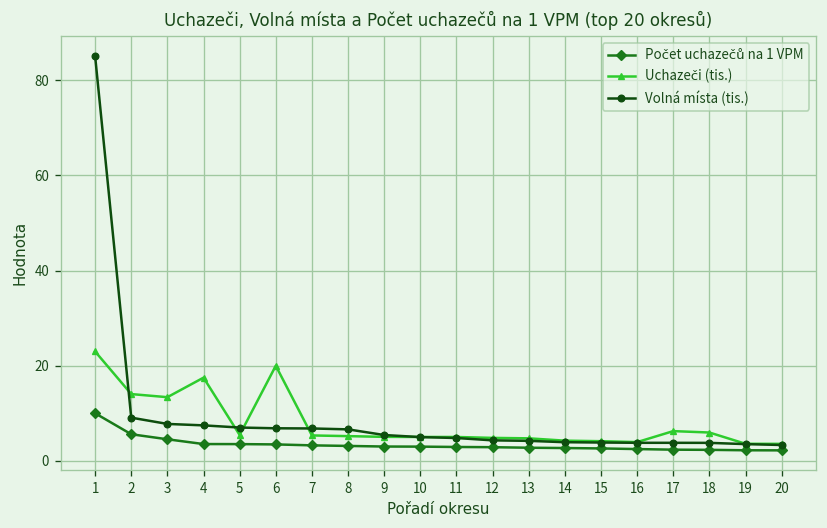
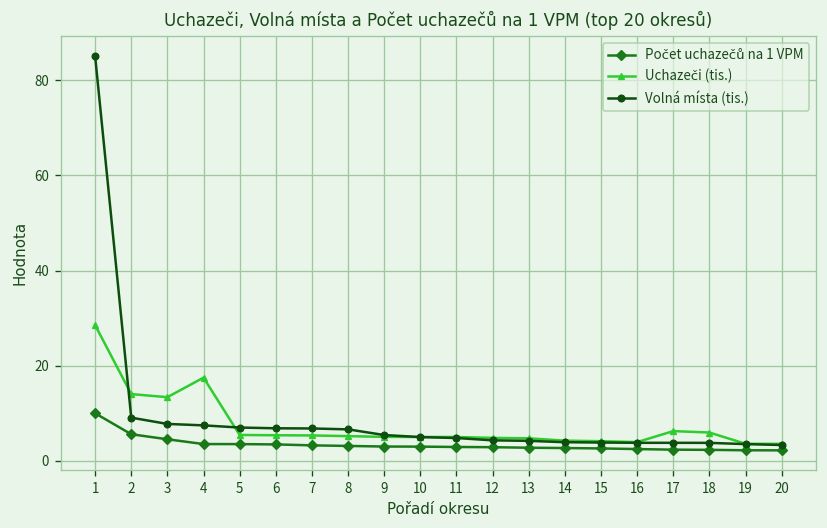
Uchazeči (tis.), 1: 23 -> 29
Uchazeči (tis.), 6: 20 -> 5
